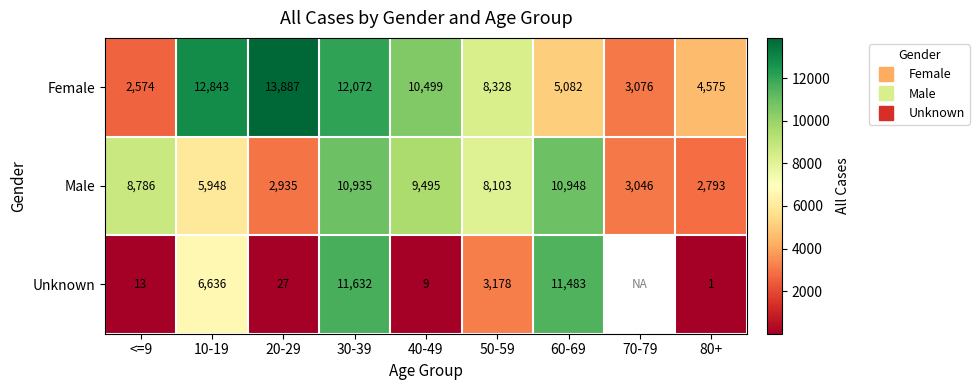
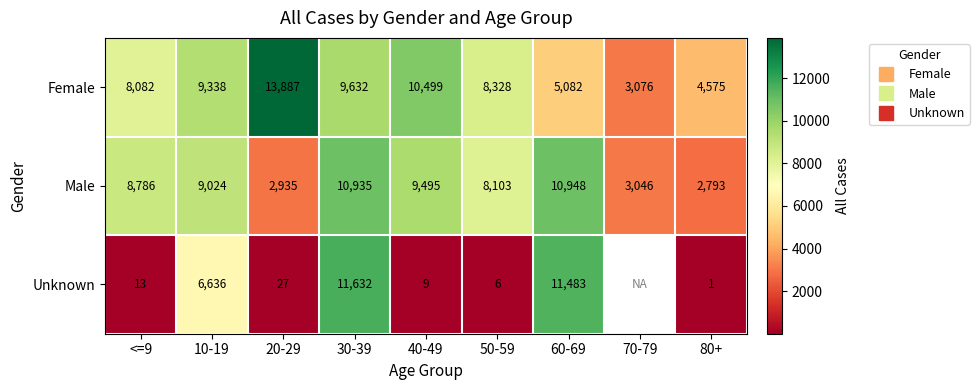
Female, <=9: 2,574 -> 8,082
Female, 10-19: 12,843 -> 9,338
Female, 30-39: 12,072 -> 9,632
Male, 10-19: 5,948 -> 9,024
Unknown, 50-59: 3,178 -> 6
